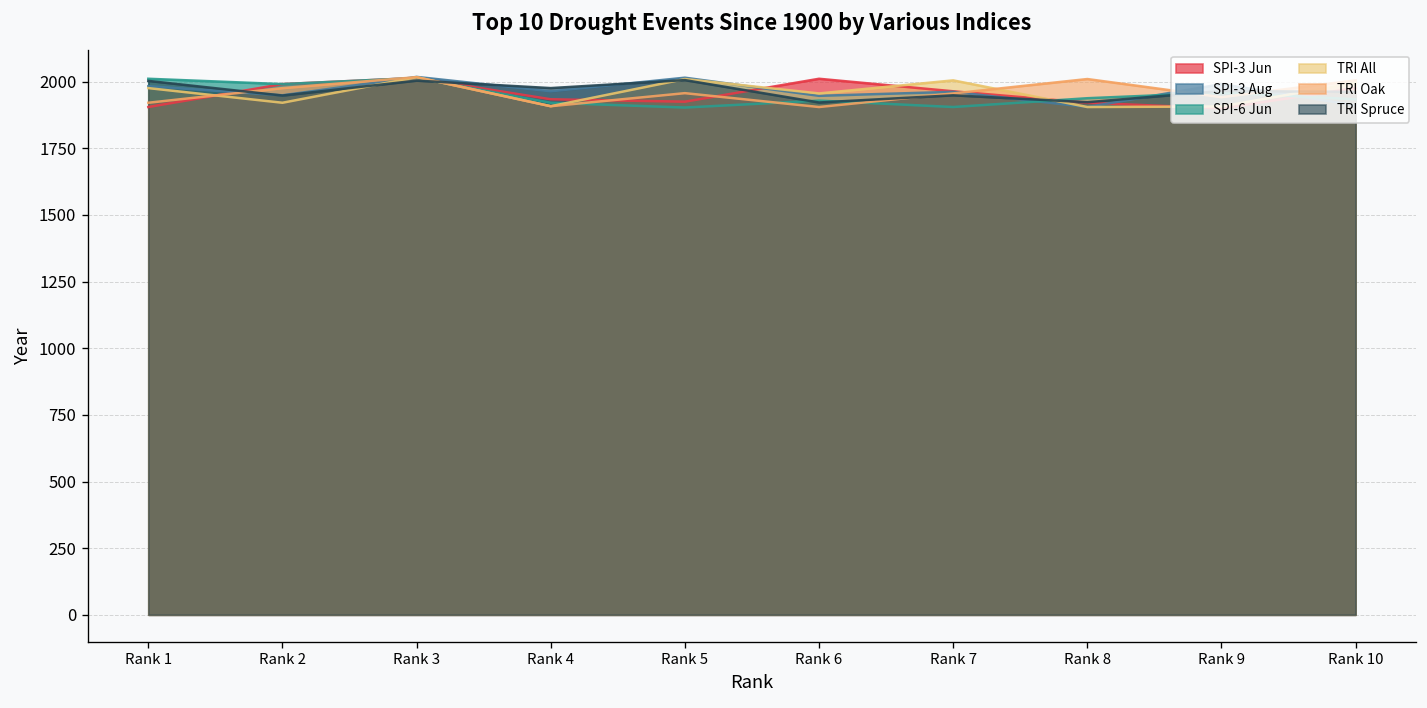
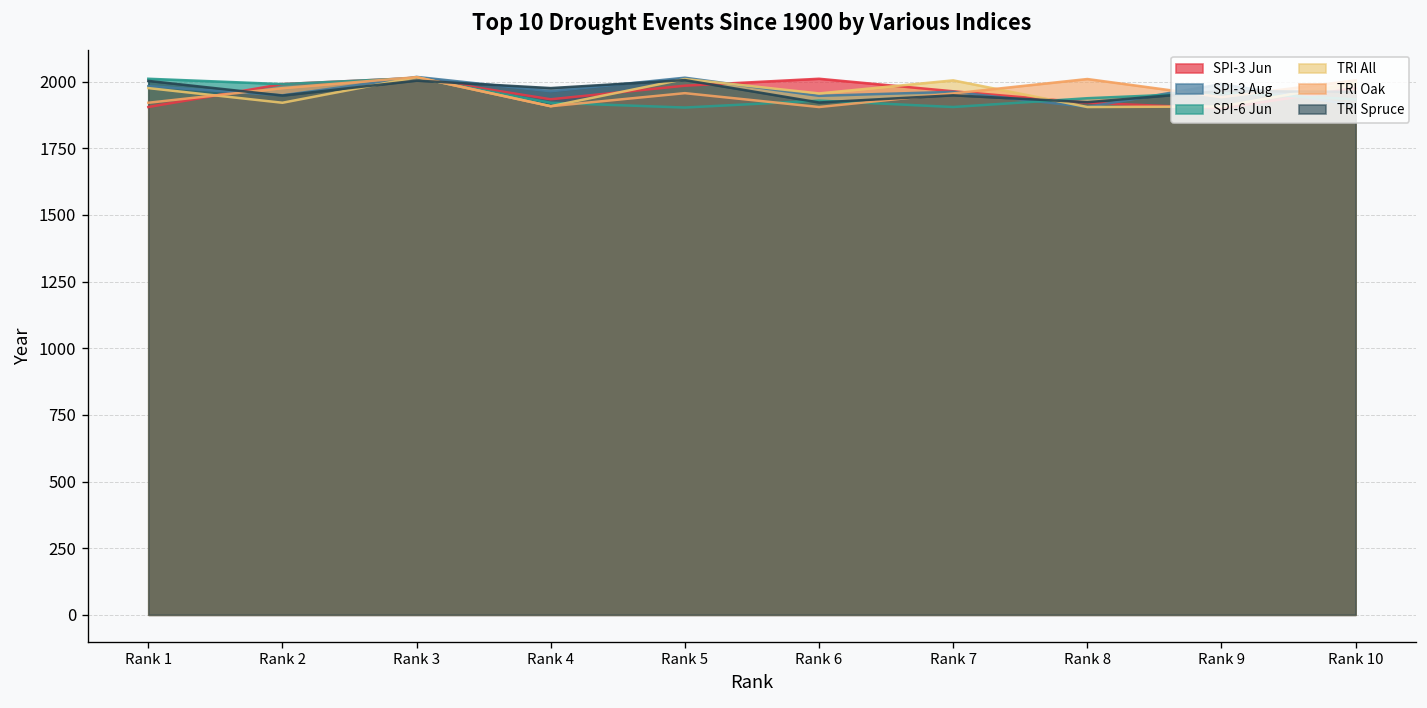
SPI-3 Jun, Rank 5: 1930 -> 1990
